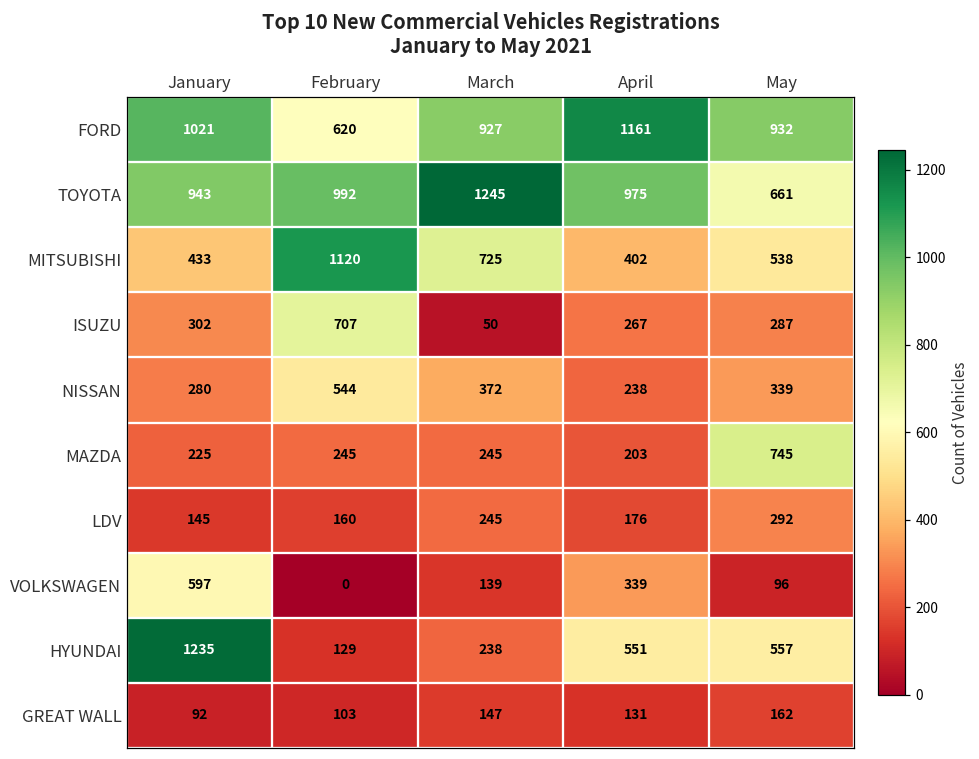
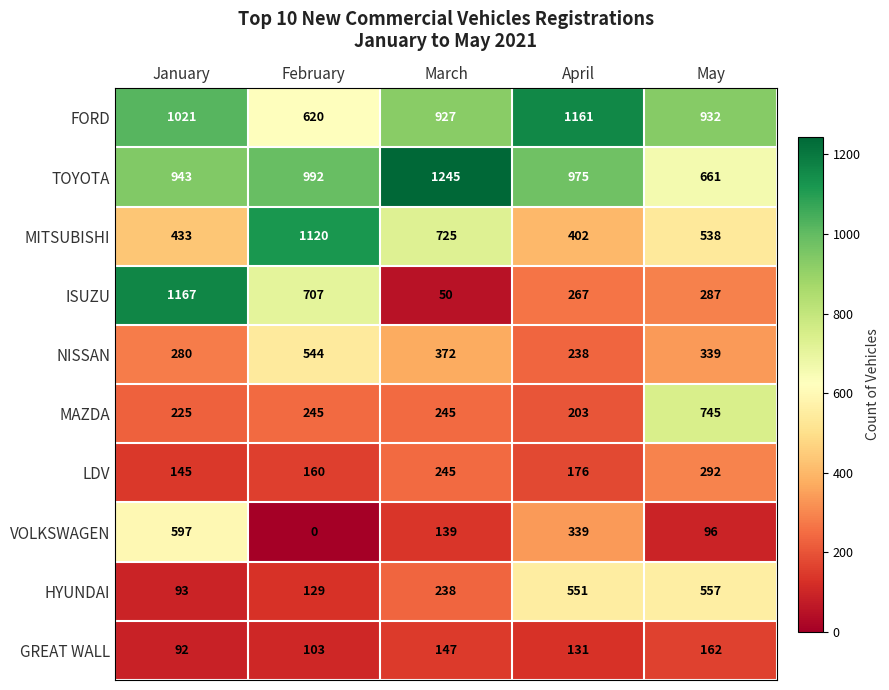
ISUZU, January: 302 -> 1167
HYUNDAI, January: 1235 -> 93
